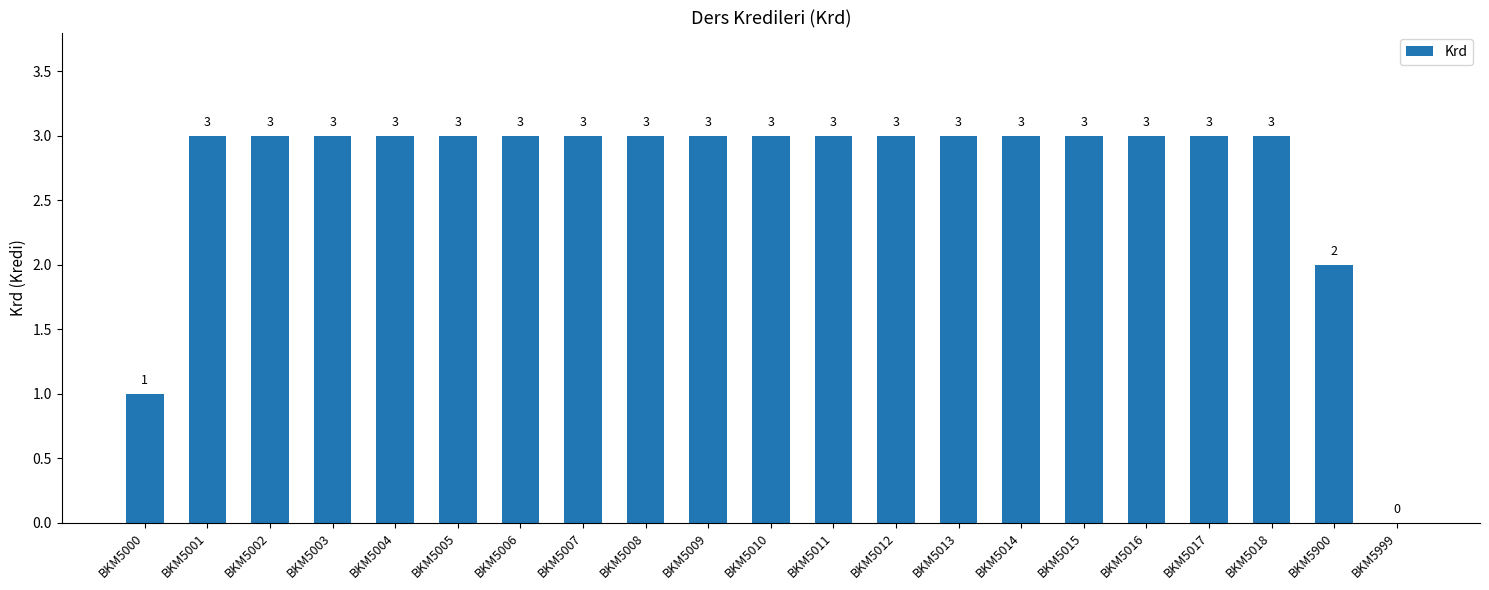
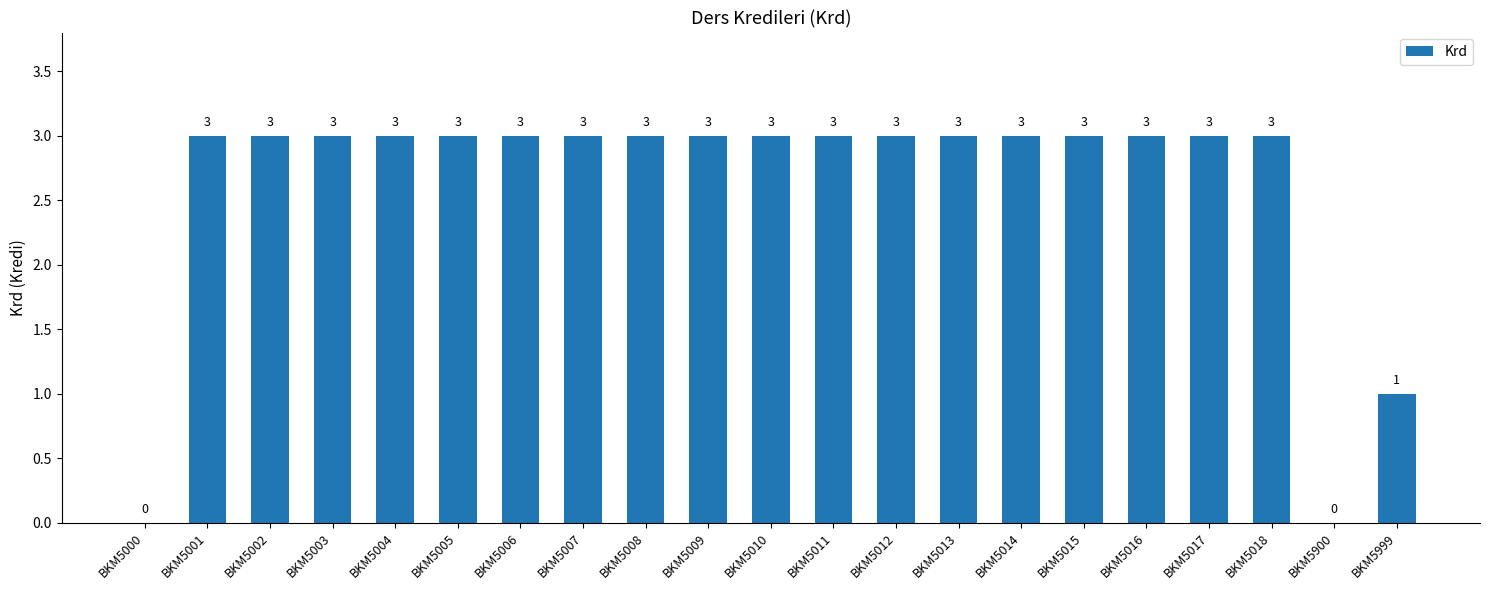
BKM5000: 1 -> 0
BKM5900: 2 -> 0
BKM5999: 0 -> 1
